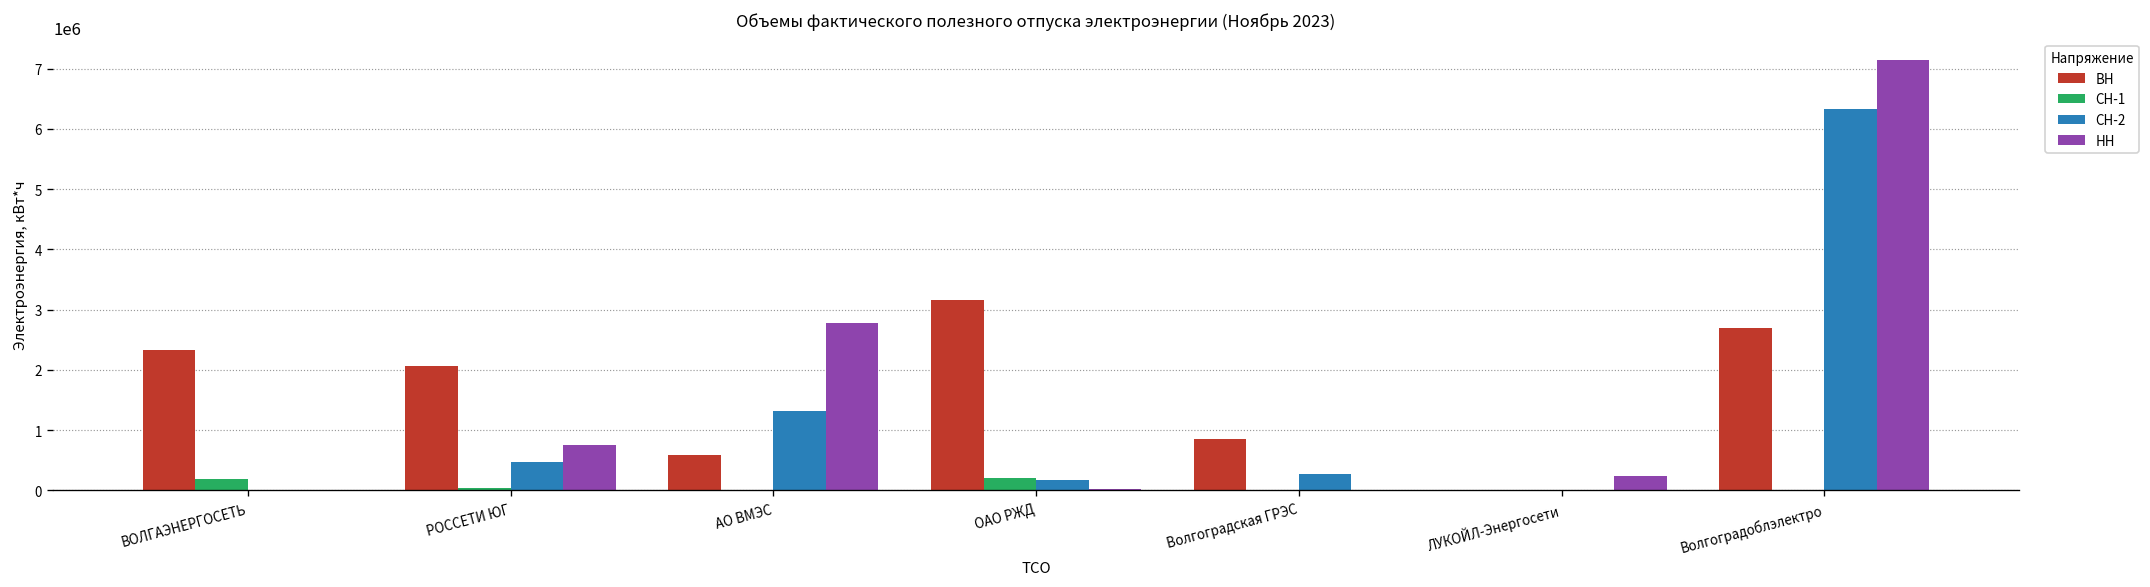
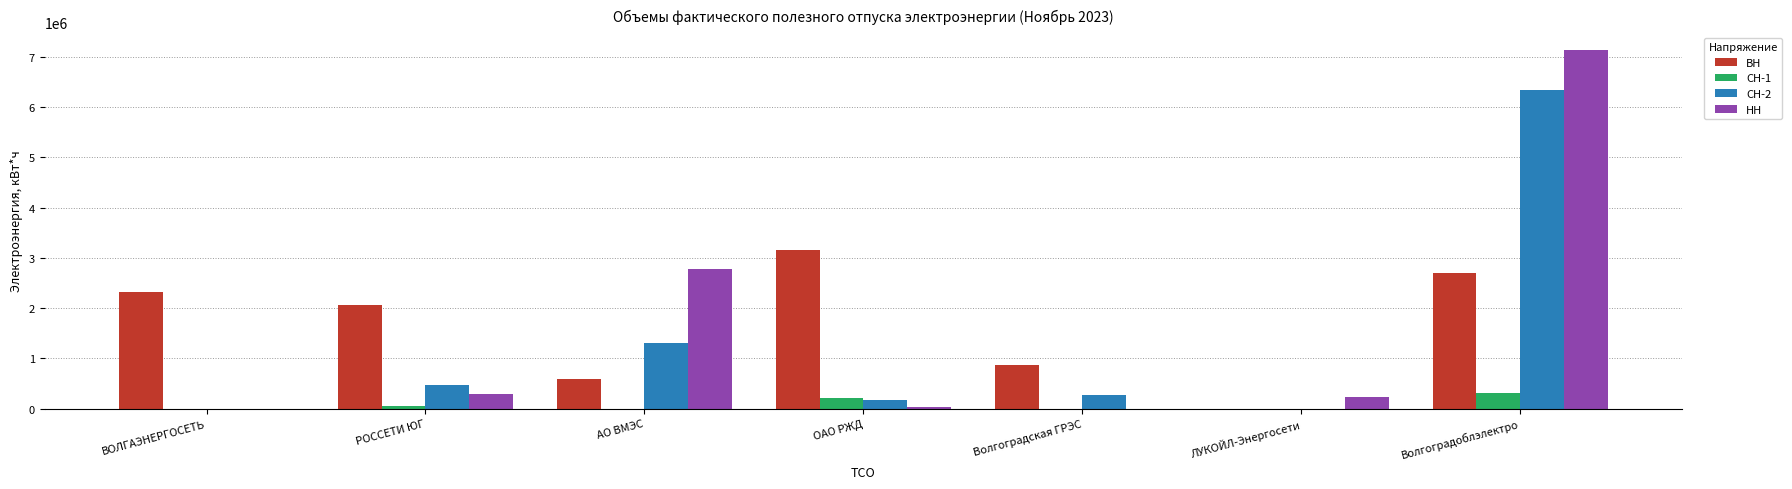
СН-1, ВОЛГАЭНЕРГОСЕТЬ: 200000 -> 0
НН, РОССЕТИ ЮГ: 800000 -> 300000
СН-1, Волгоградоблэлектро: 0 -> 300000
